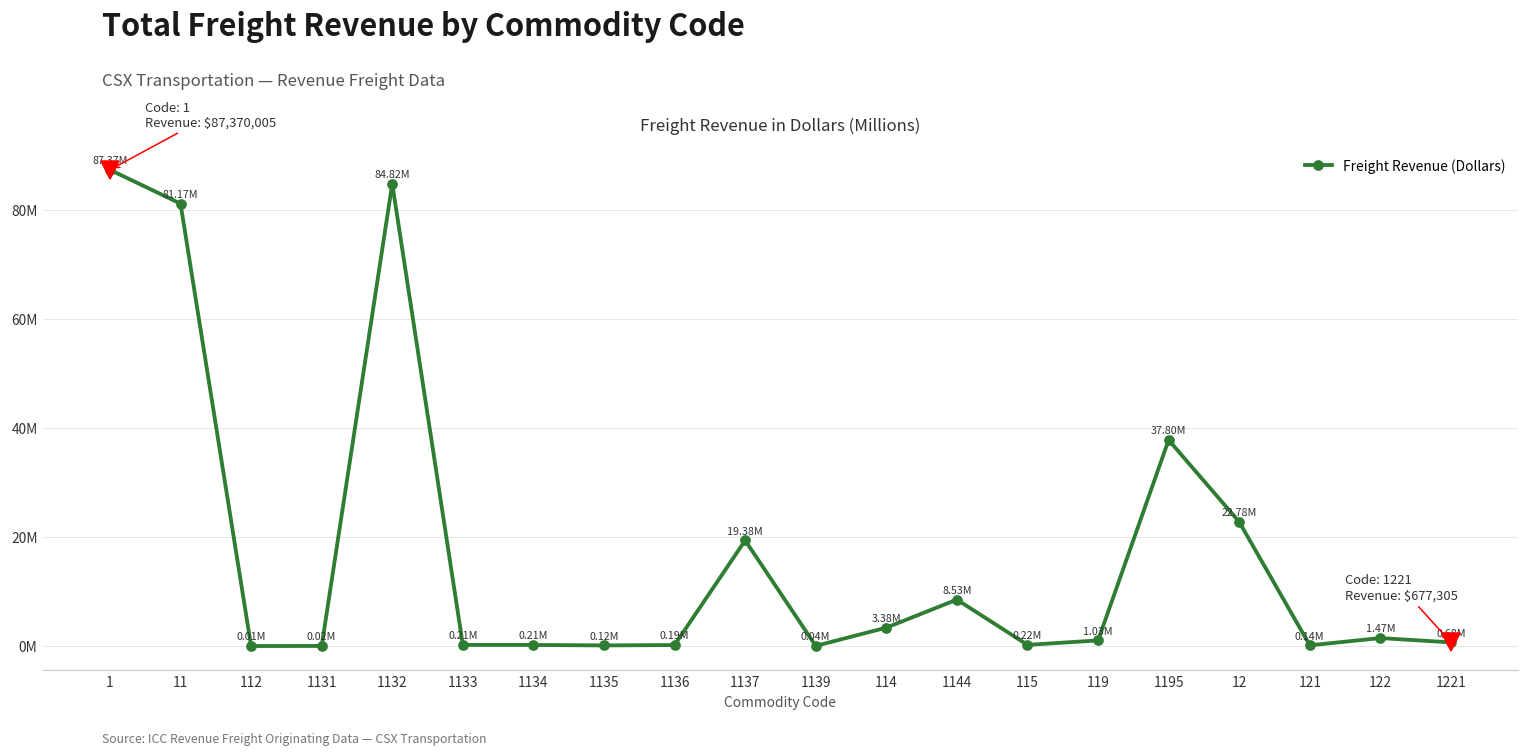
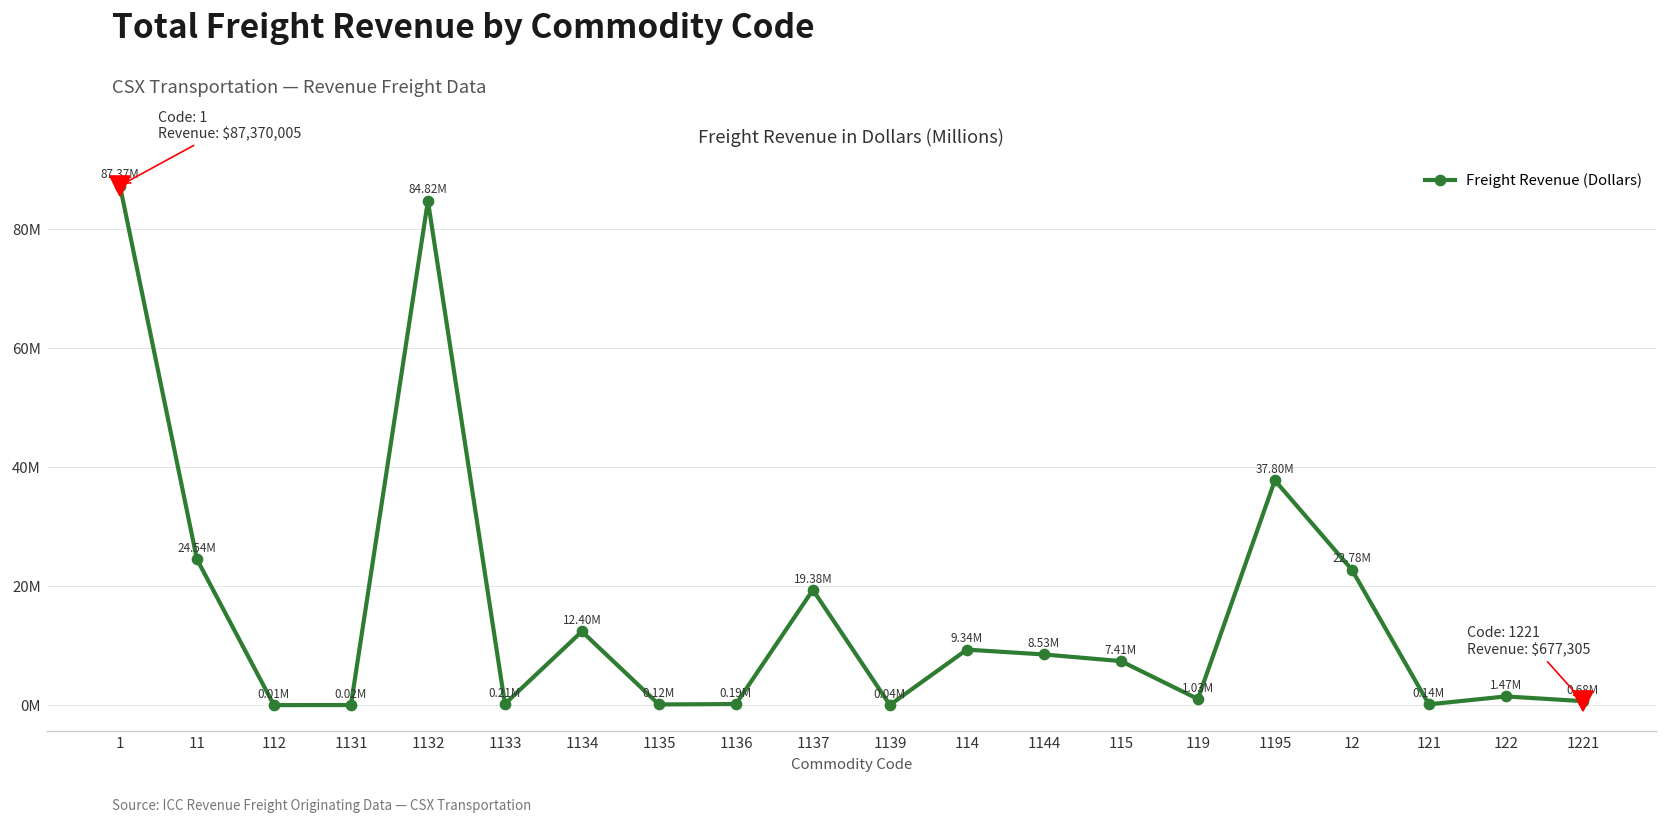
Freight Revenue (Dollars), 11: 81.17M -> 24.54M
Freight Revenue (Dollars), 1134: 0.21M -> 12.40M
Freight Revenue (Dollars), 114: 3.38M -> 9.34M
Freight Revenue (Dollars), 115: 0.22M -> 7.41M
